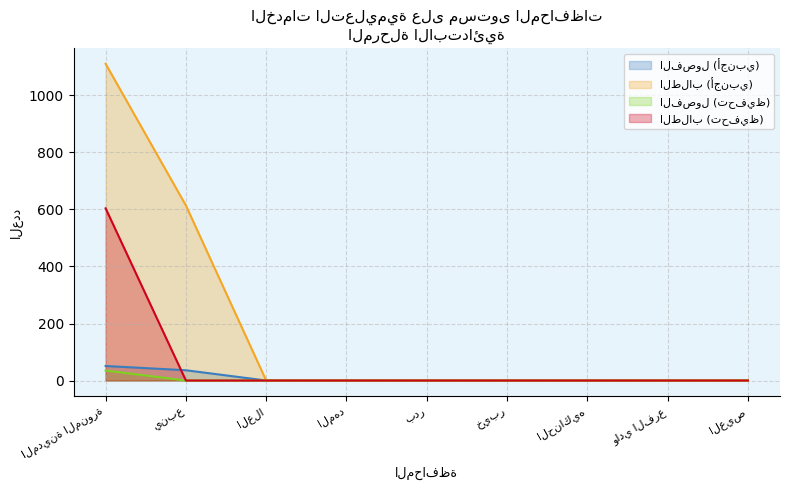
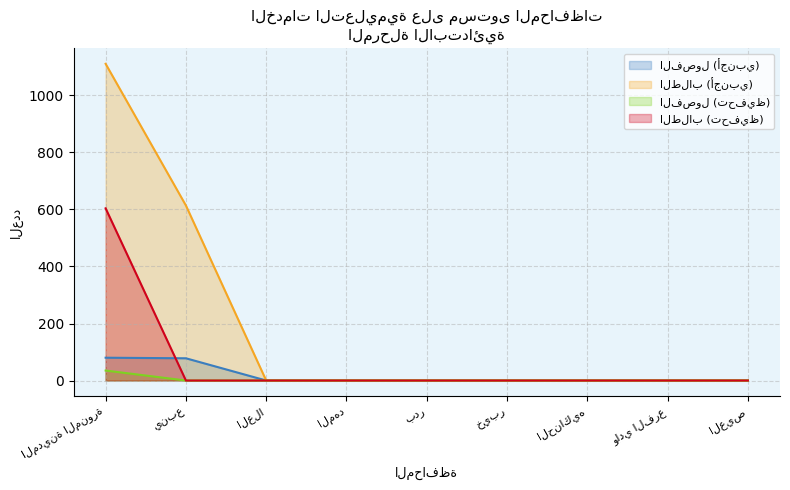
الفصول (أجنبي), المدينة المنورة: 50 -> 80
الفصول (أجنبي), ينبع: 40 -> 80
